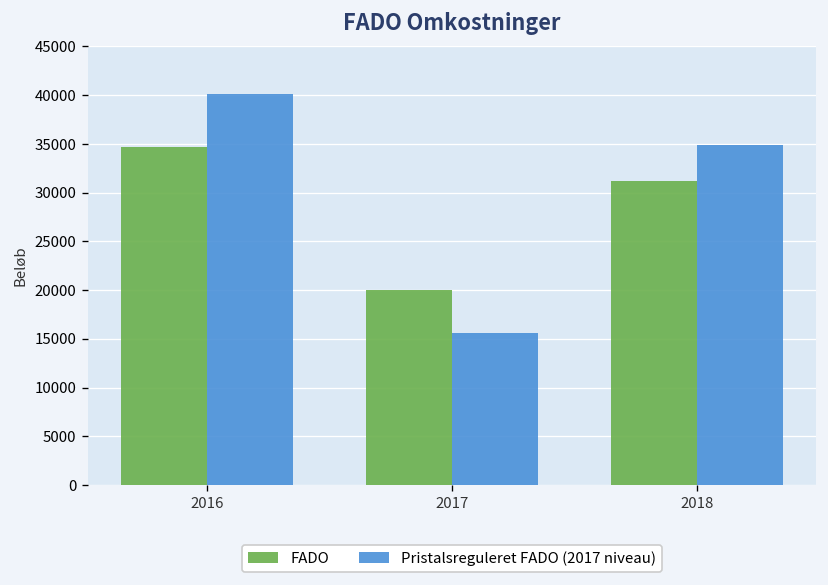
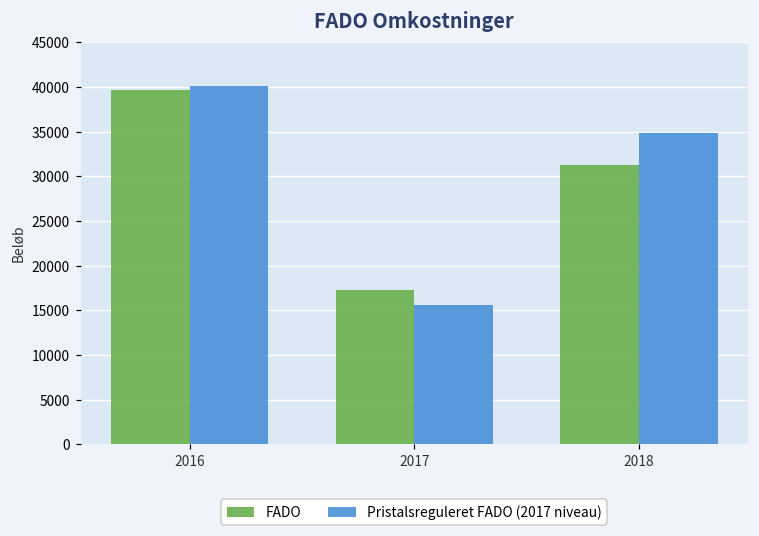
FADO, 2016: 35000 -> 40000
FADO, 2017: 20000 -> 17000
